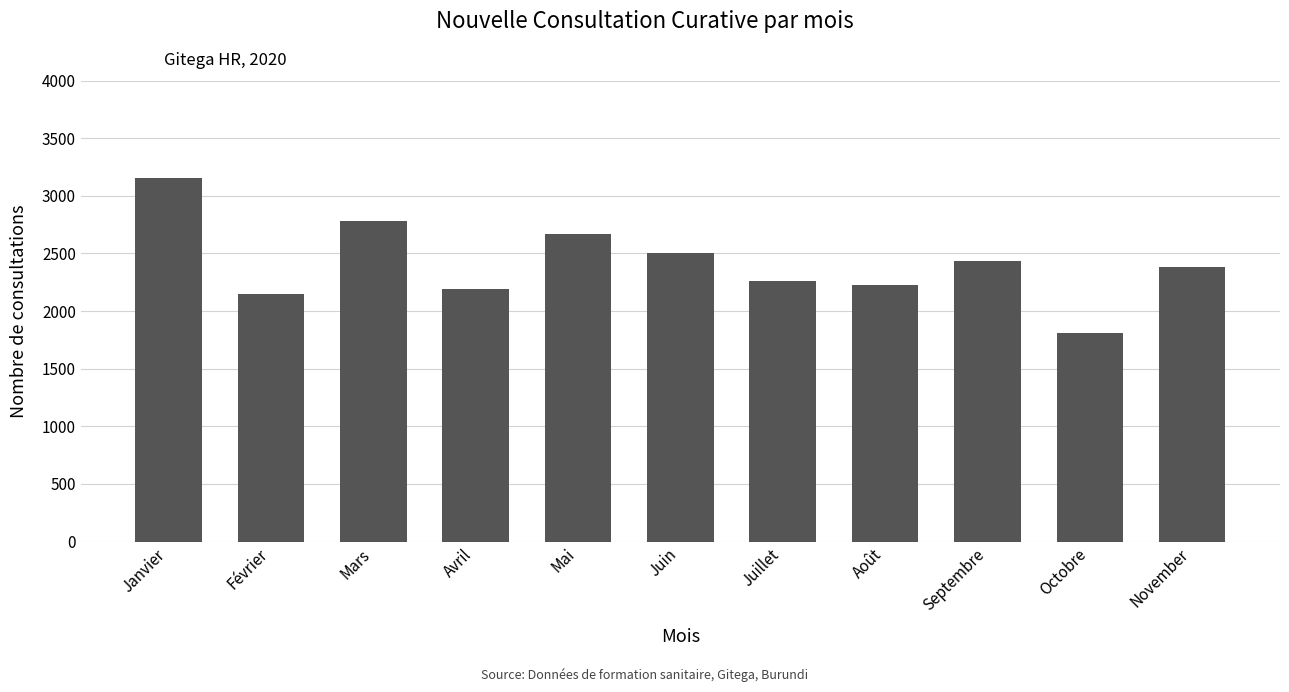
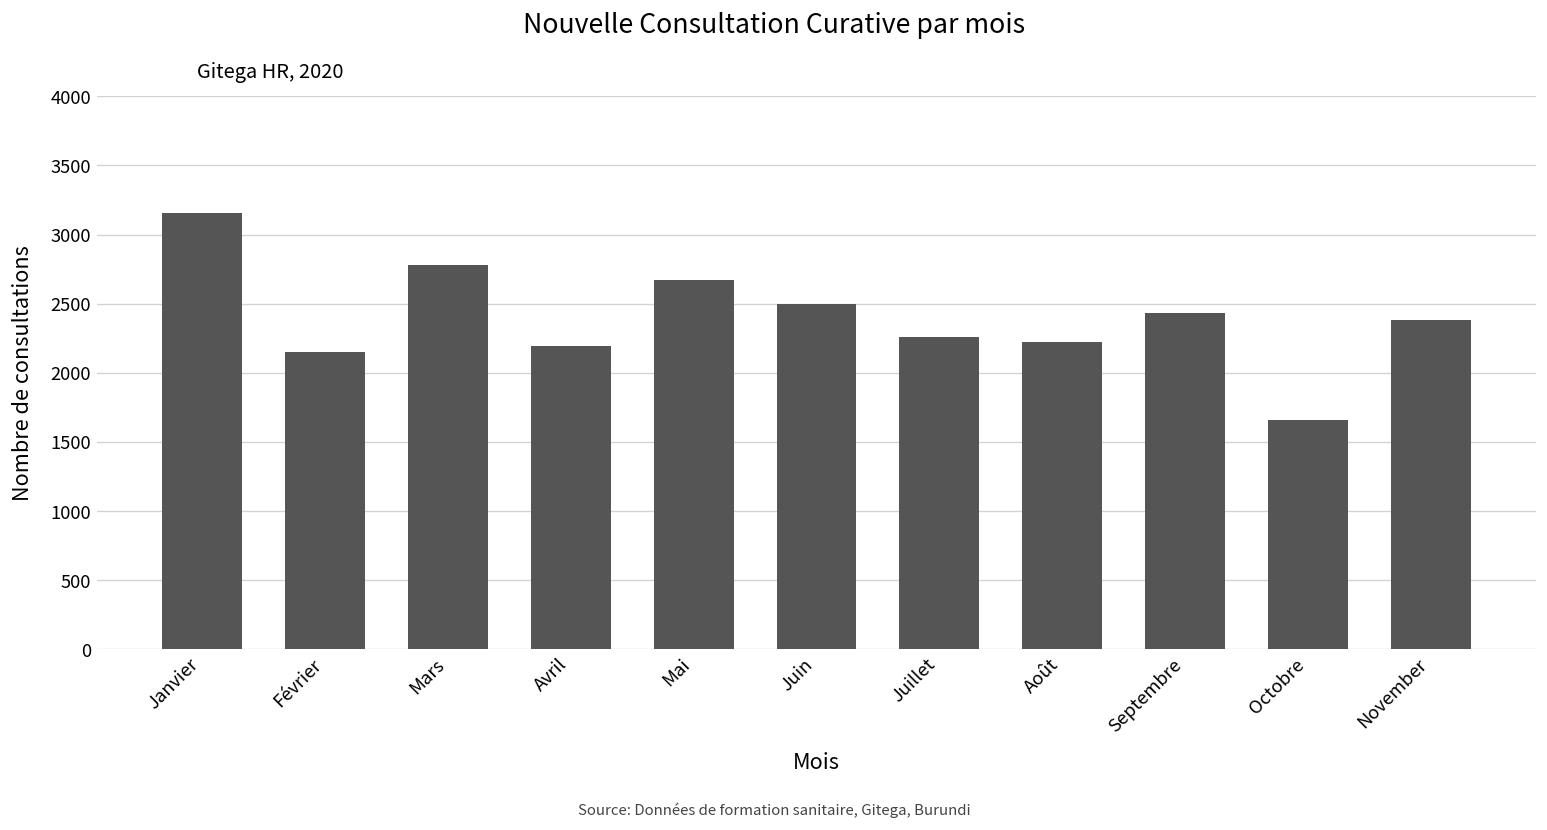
Octobre: 1810 -> 1660
